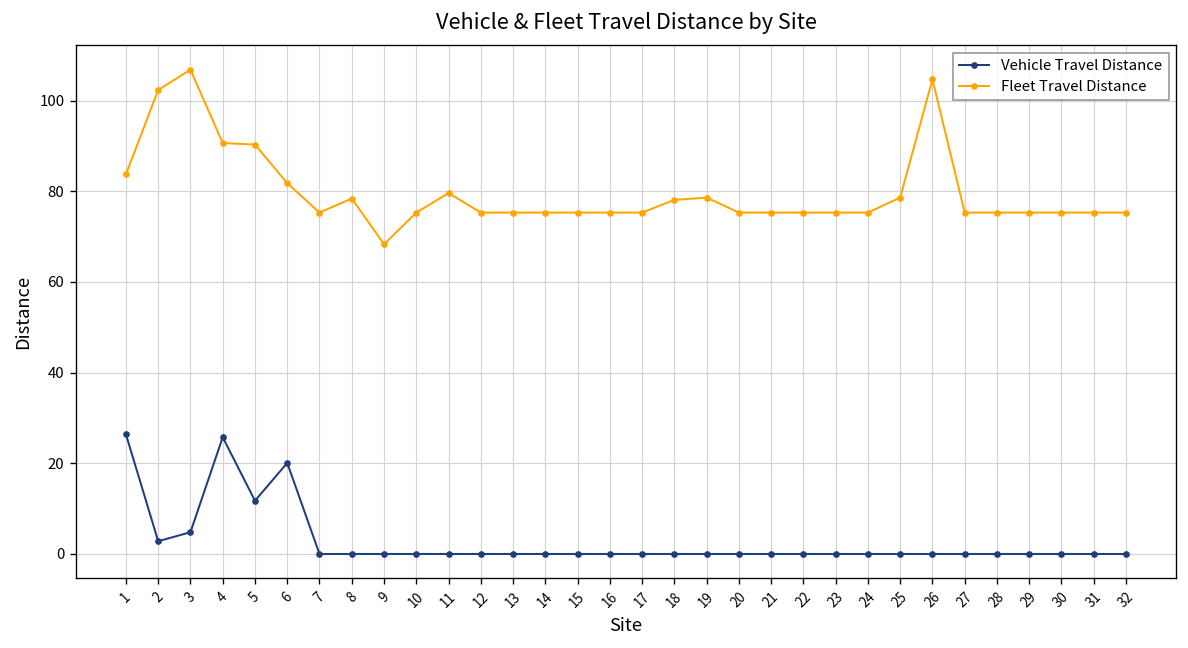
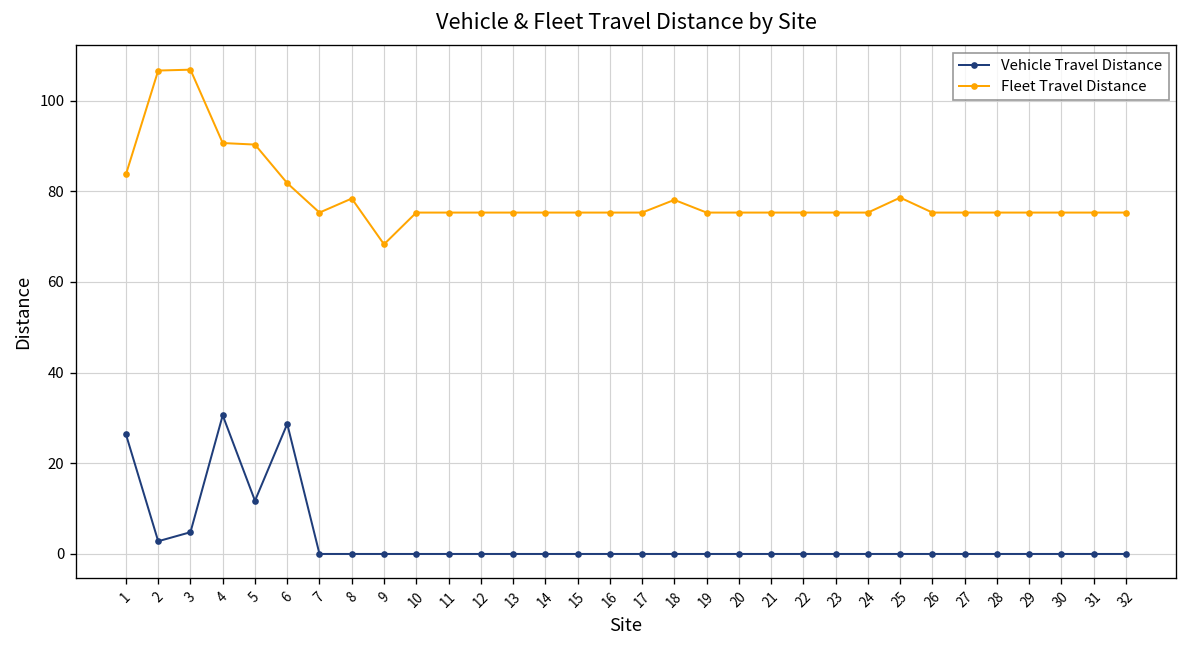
Fleet Travel Distance, 2: 102 -> 107
Vehicle Travel Distance, 4: 26 -> 31
Vehicle Travel Distance, 6: 20 -> 29
Fleet Travel Distance, 11: 80 -> 75
Fleet Travel Distance, 19: 79 -> 75
Fleet Travel Distance, 26: 105 -> 75
